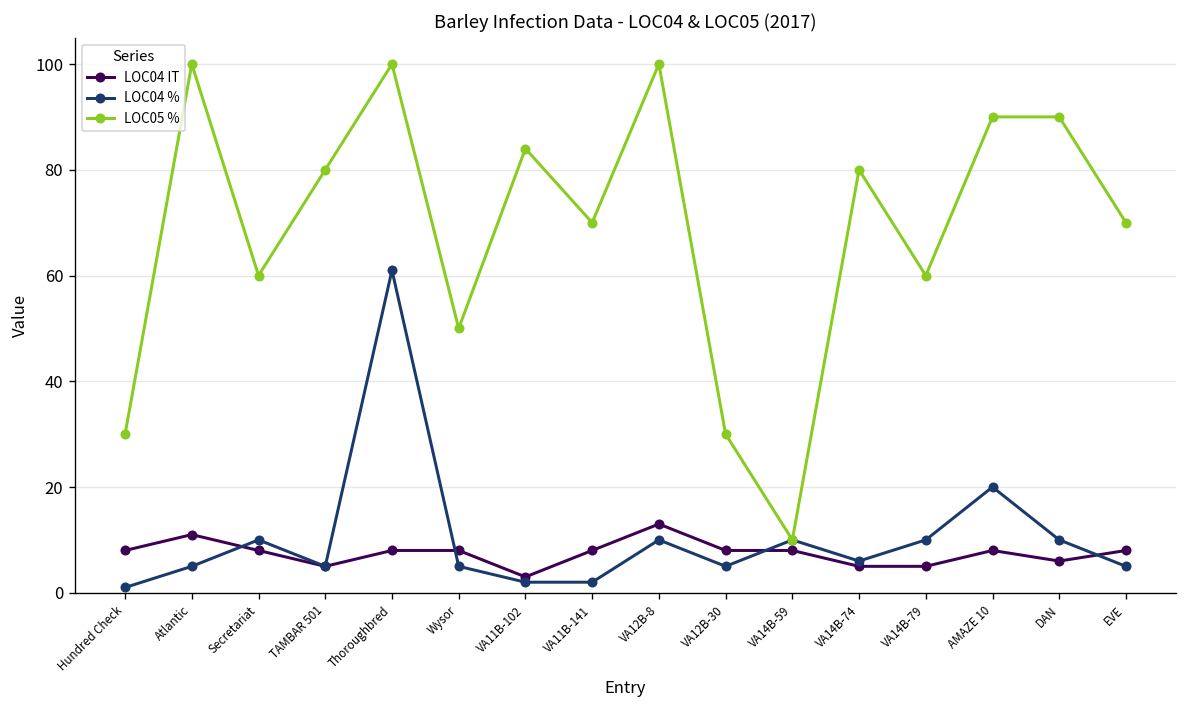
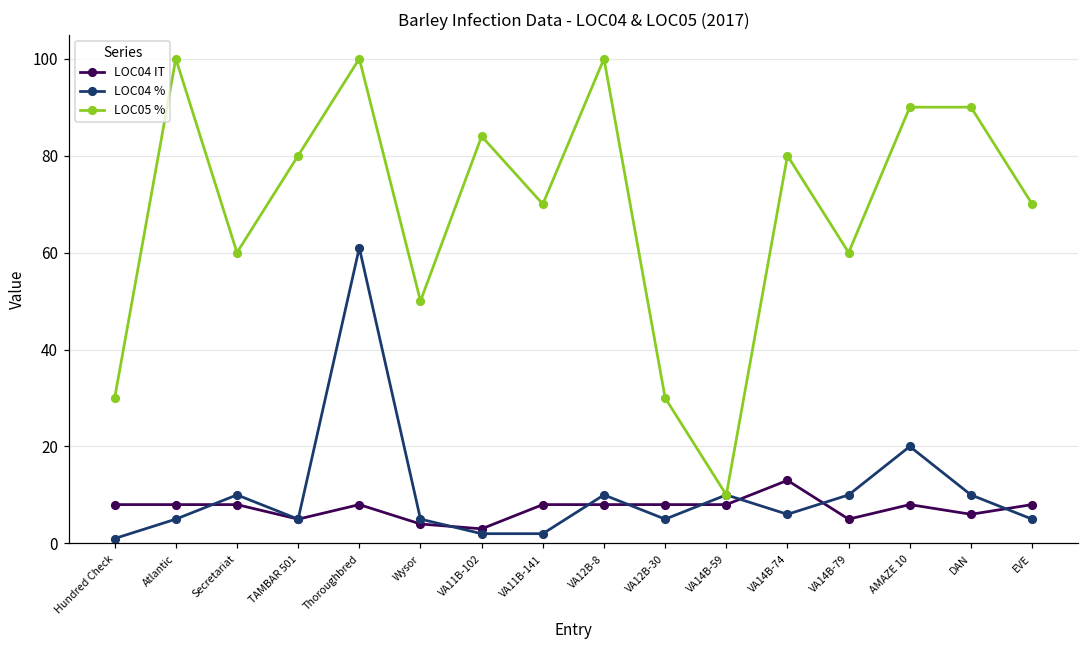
LOC04 IT, Atlantic: 11 -> 8
LOC04 IT, Wysor: 8 -> 4
LOC04 IT, VA12B-8: 13 -> 8
LOC04 IT, VA14B-74: 5 -> 13
